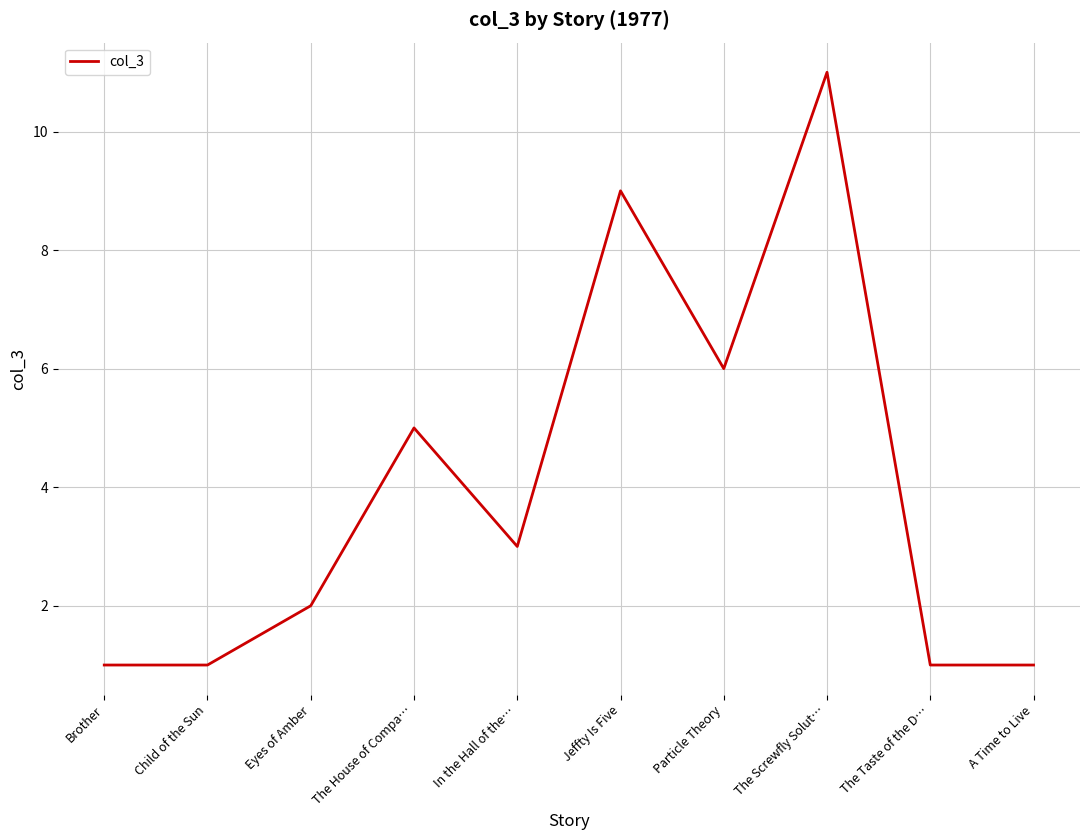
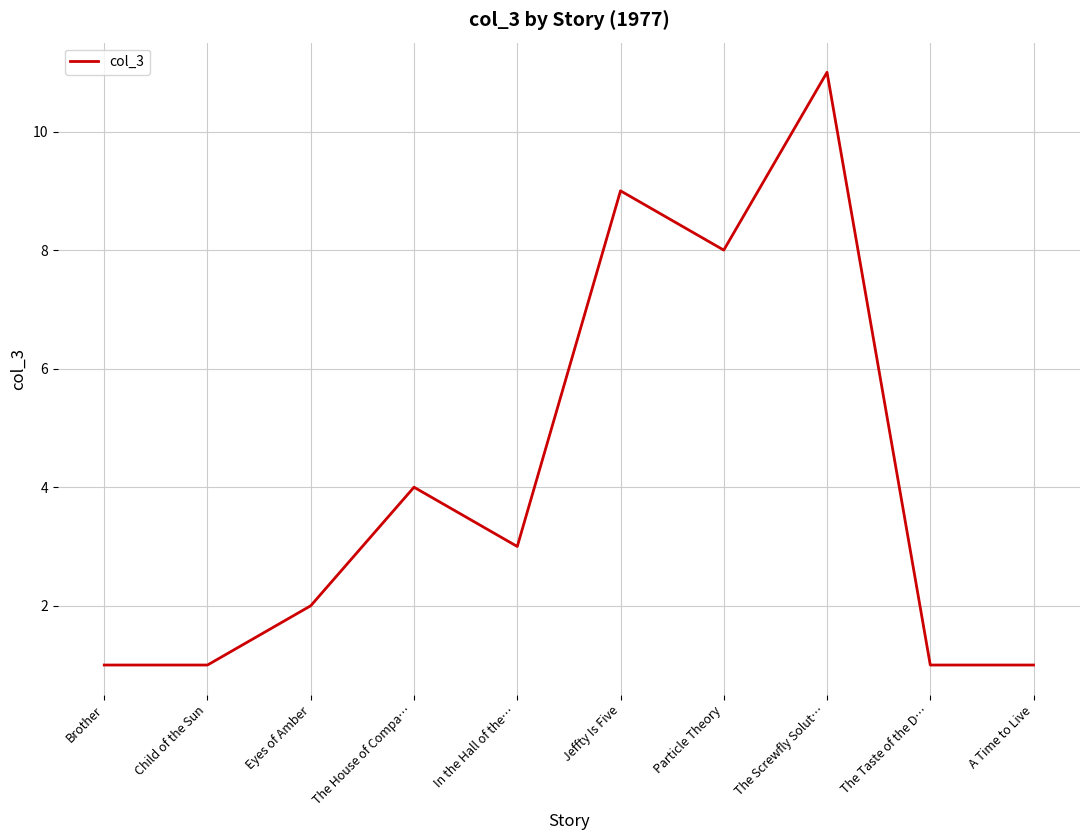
The House of Compa…: 5 -> 4
Particle Theory: 6 -> 8
